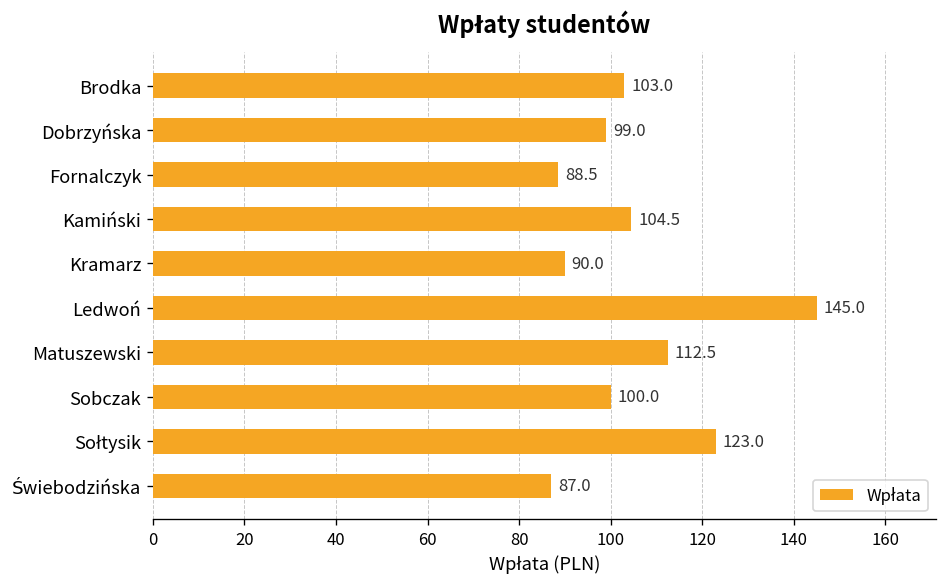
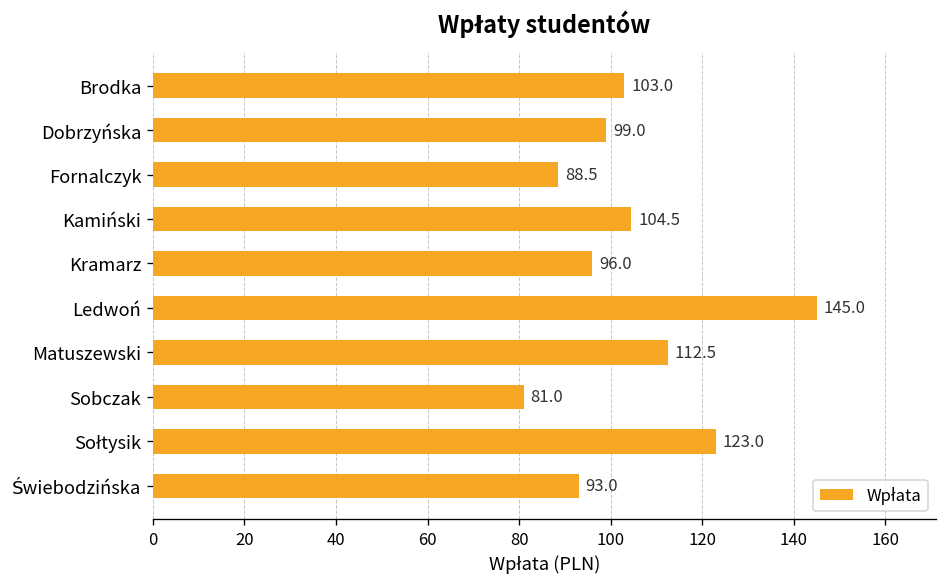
Kramarz: 90.0 -> 96.0
Sobczak: 100.0 -> 81.0
Świebodzińska: 87.0 -> 93.0
